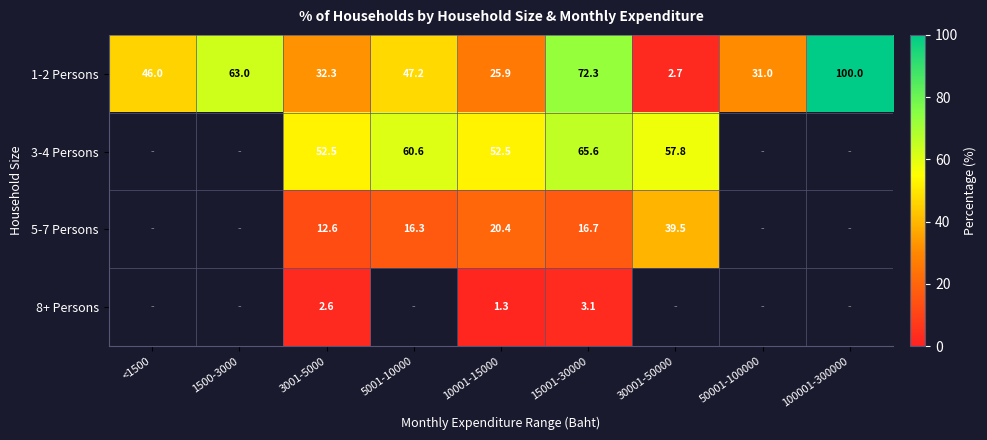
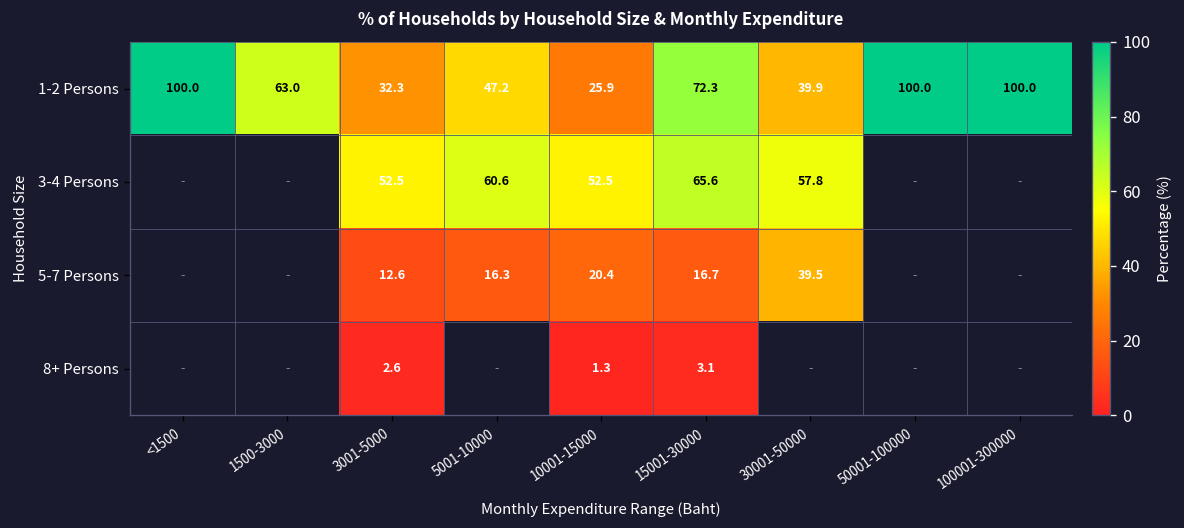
1-2 Persons, <1500: 46.0 -> 100.0
1-2 Persons, 30001-50000: 2.7 -> 39.9
1-2 Persons, 50001-100000: 31.0 -> 100.0
